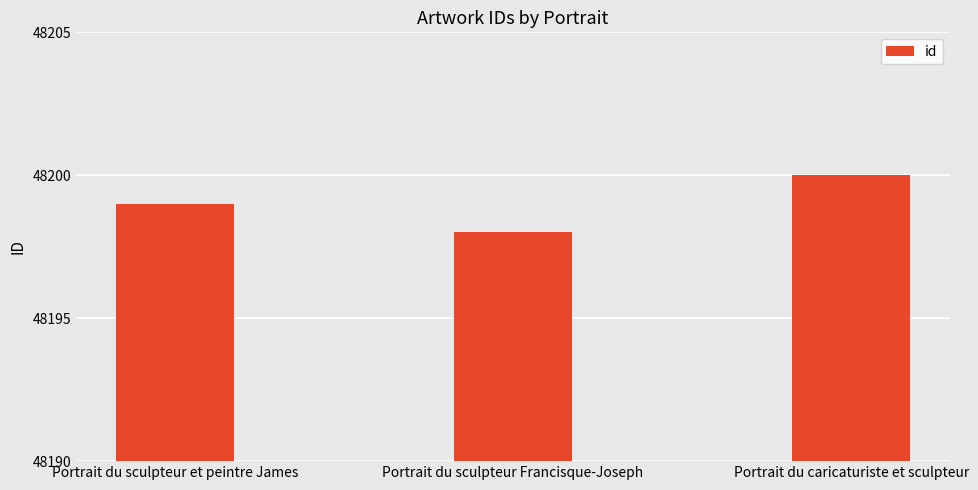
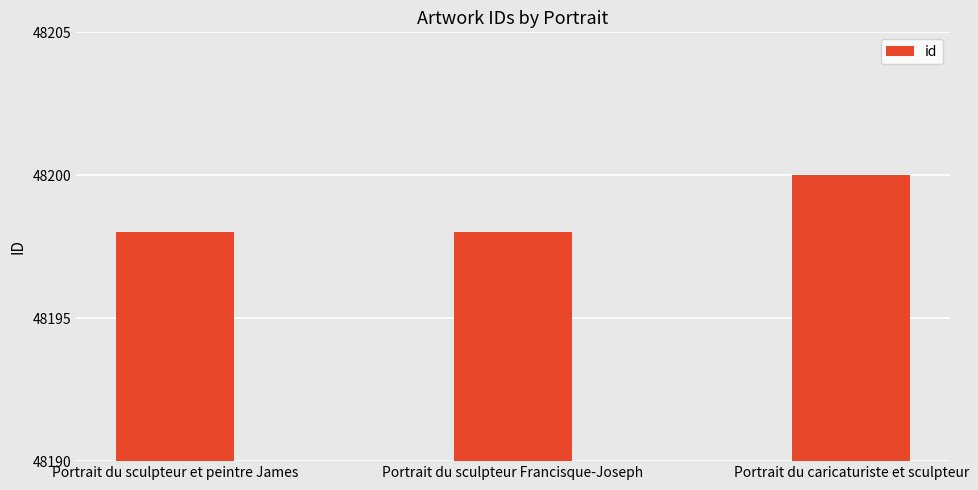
Portrait du sculpteur et peintre James: 48199 -> 48198
